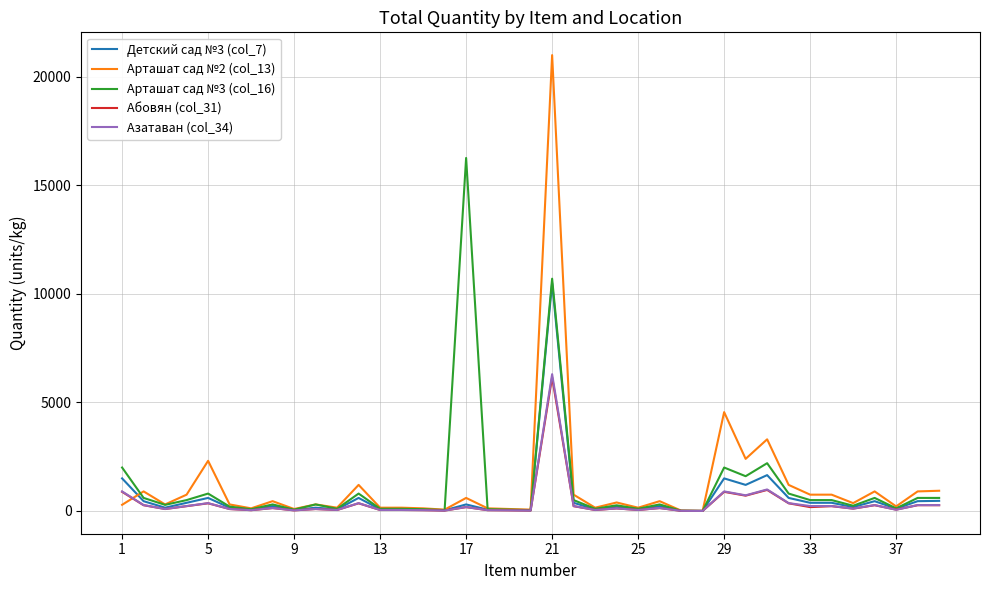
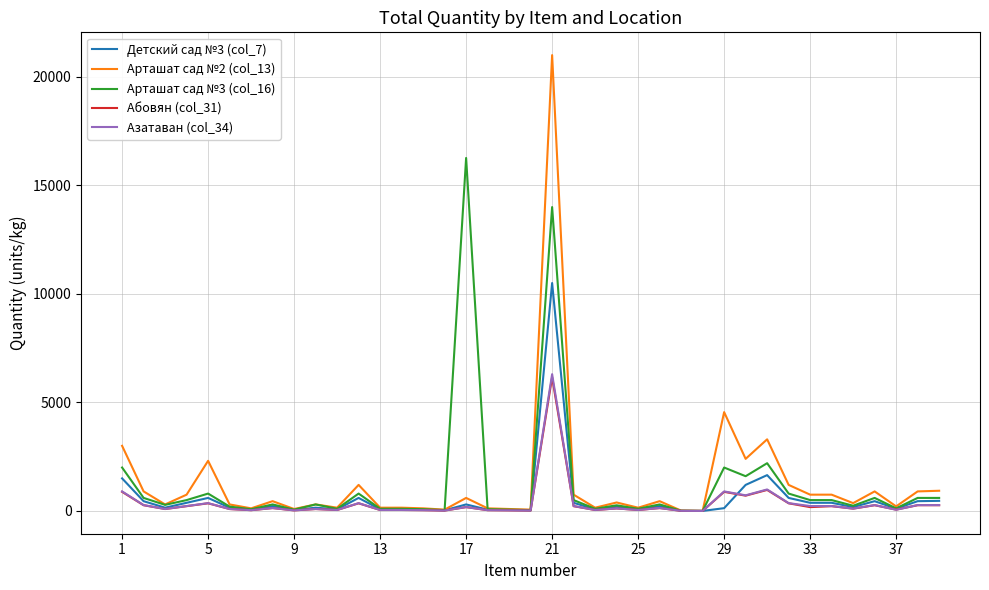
Арташат сад №2 (col_13), 1: 300 -> 3000
Арташат сад №3 (col_16), 21: 10700 -> 14000
Детский сад №3 (col_7), 29: 1500 -> 100
